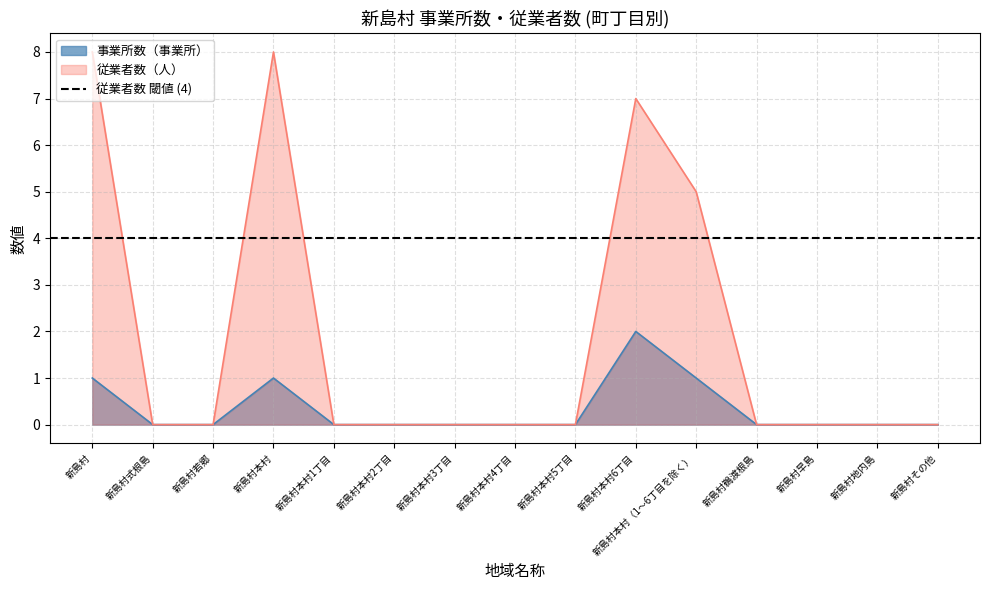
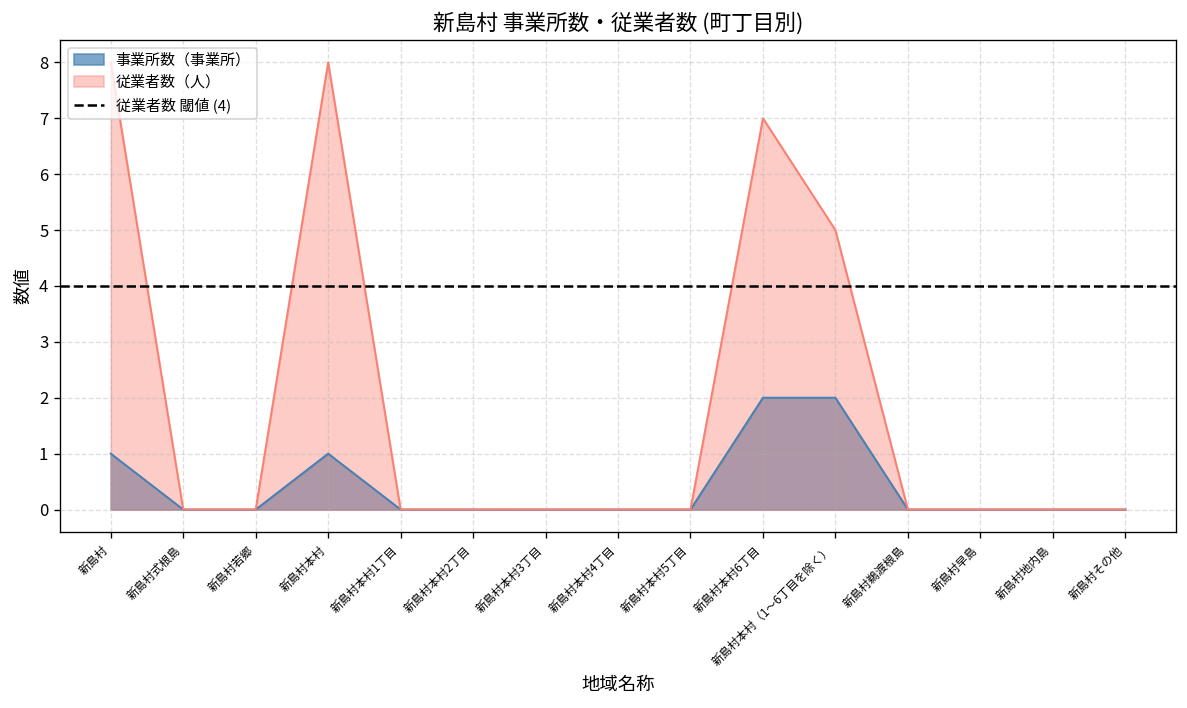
事業所数（事業所）, 新島村本村（1～6丁目を除く）: 1 -> 2
